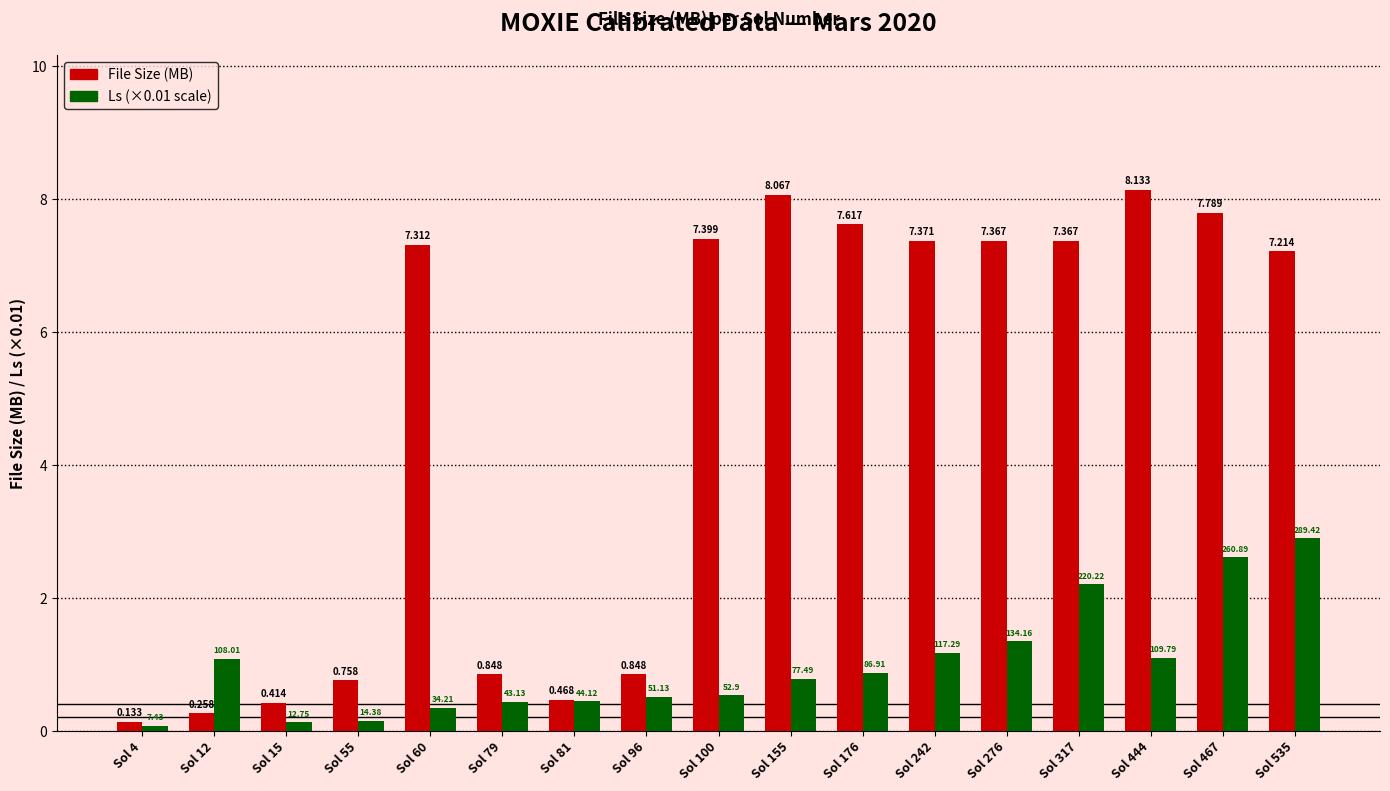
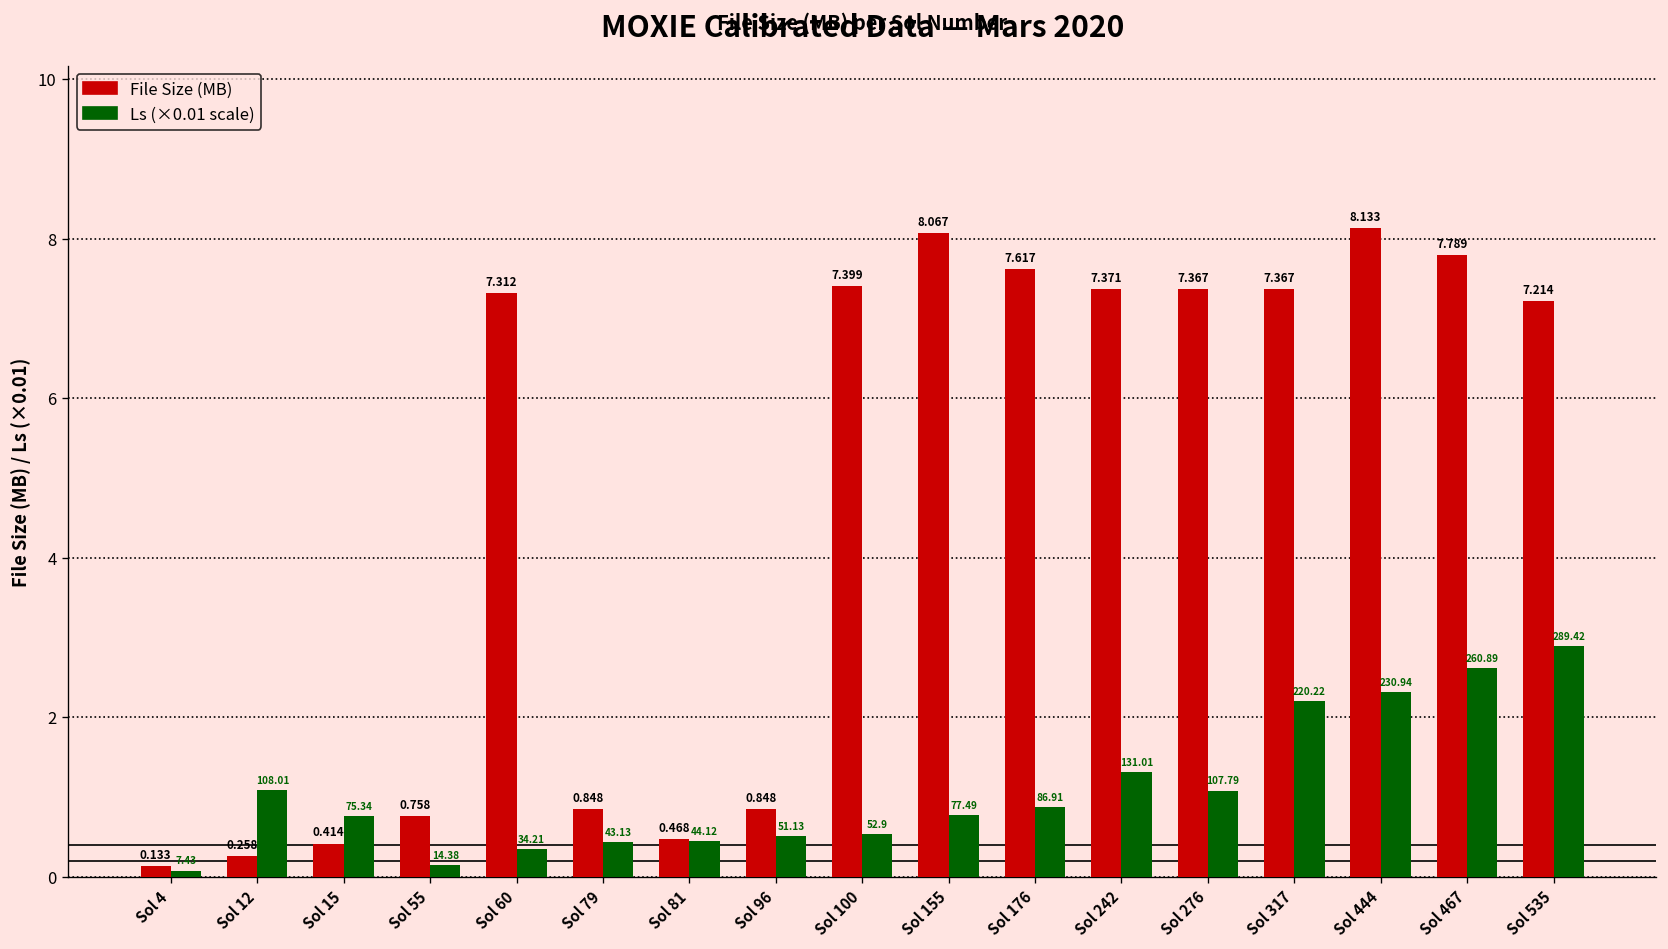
Ls (×0.01 scale), Sol 15: 12.75 -> 75.34
Ls (×0.01 scale), Sol 242: 117.29 -> 131.01
Ls (×0.01 scale), Sol 276: 134.16 -> 107.79
Ls (×0.01 scale), Sol 444: 109.79 -> 230.94
